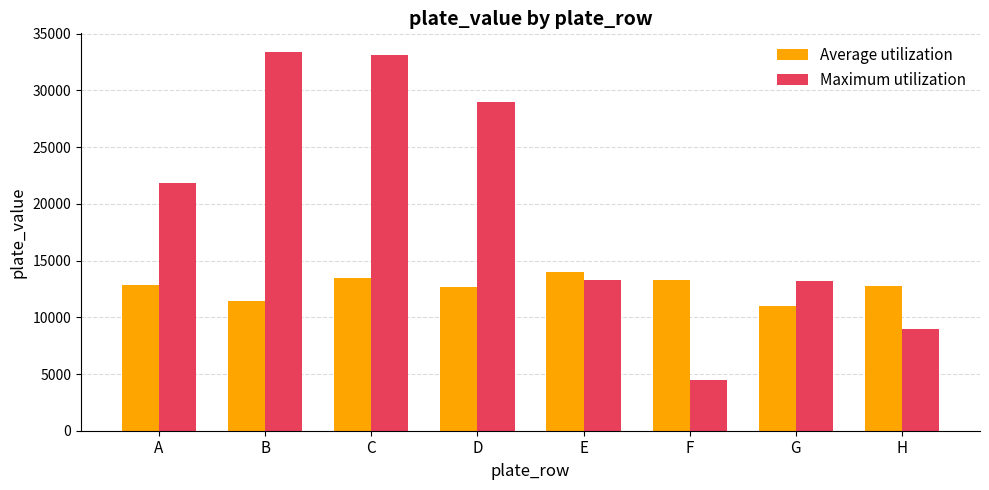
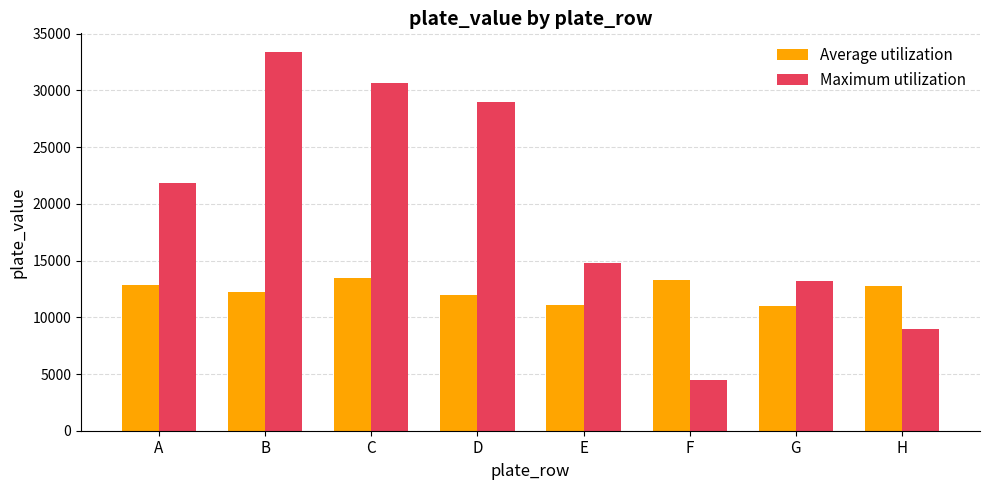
Average utilization, B: 11400 -> 12200
Maximum utilization, C: 33100 -> 30600
Average utilization, D: 12700 -> 12000
Average utilization, E: 14000 -> 11100
Maximum utilization, E: 13300 -> 14800
